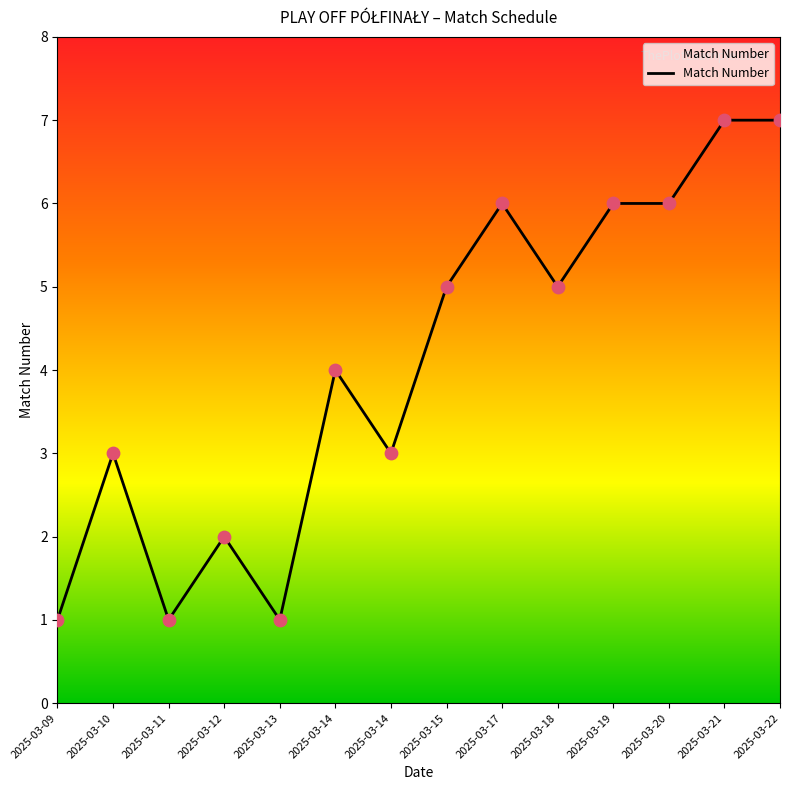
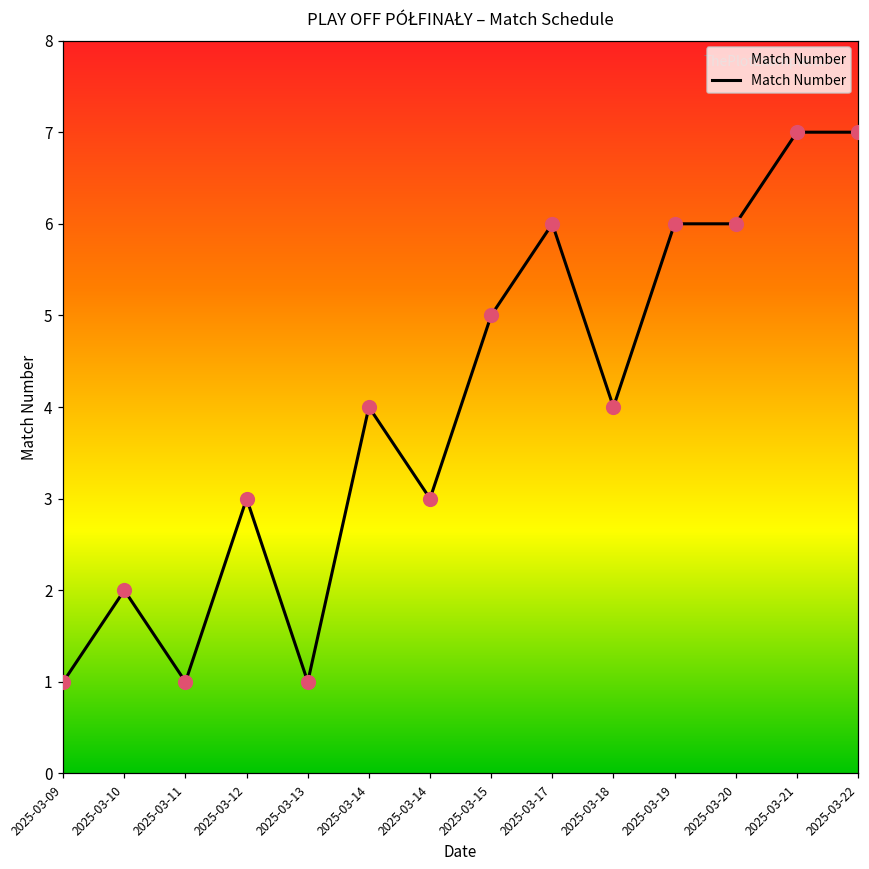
2025-03-10: 3 -> 2
2025-03-12: 2 -> 3
2025-03-18: 5 -> 4
